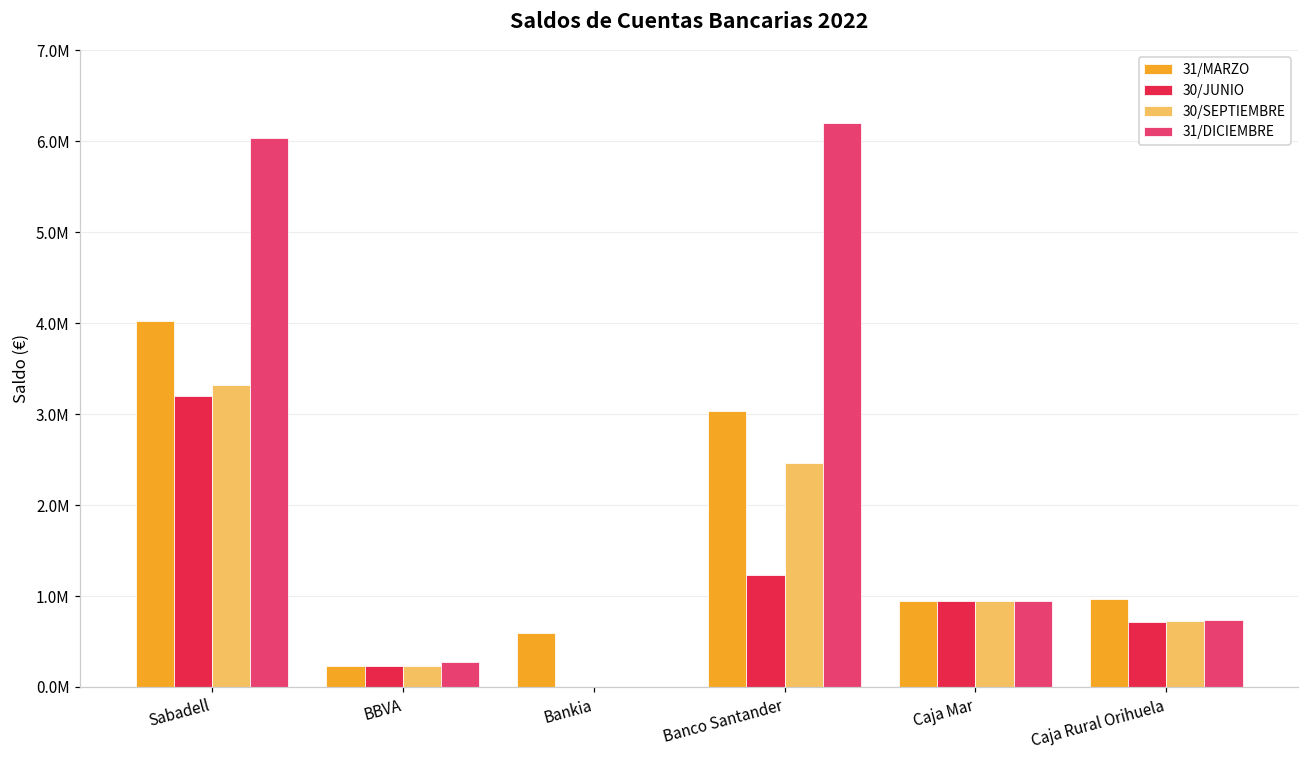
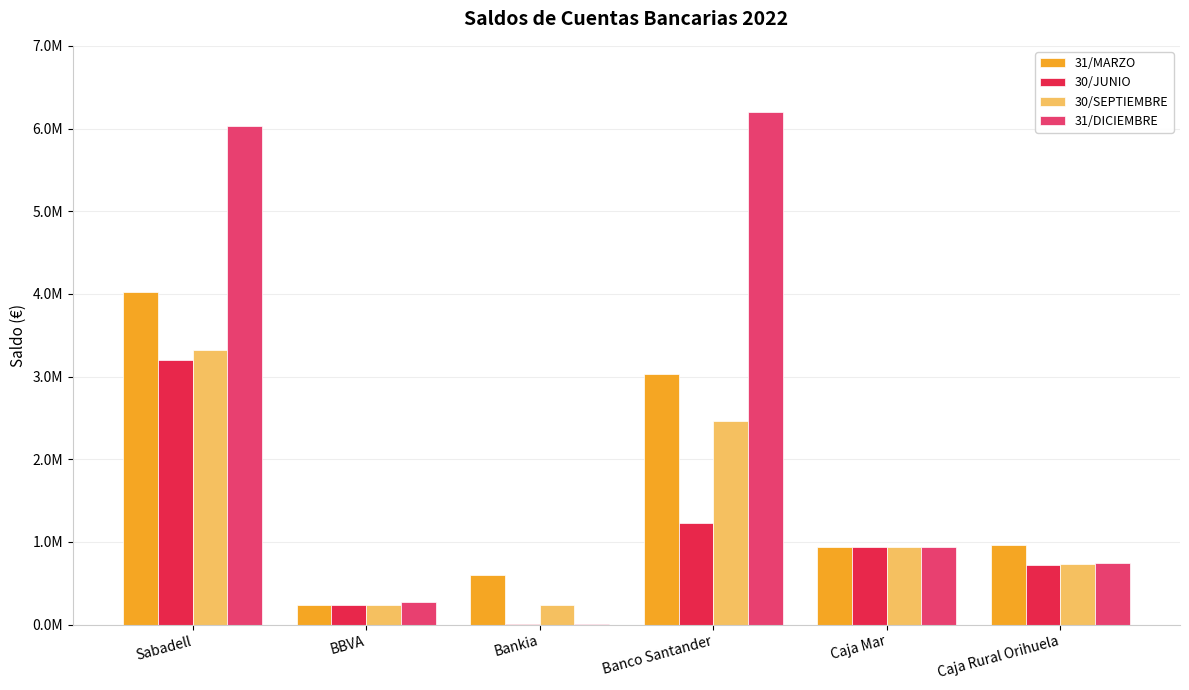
30/SEPTIEMBRE, Bankia: 0 -> 200000
